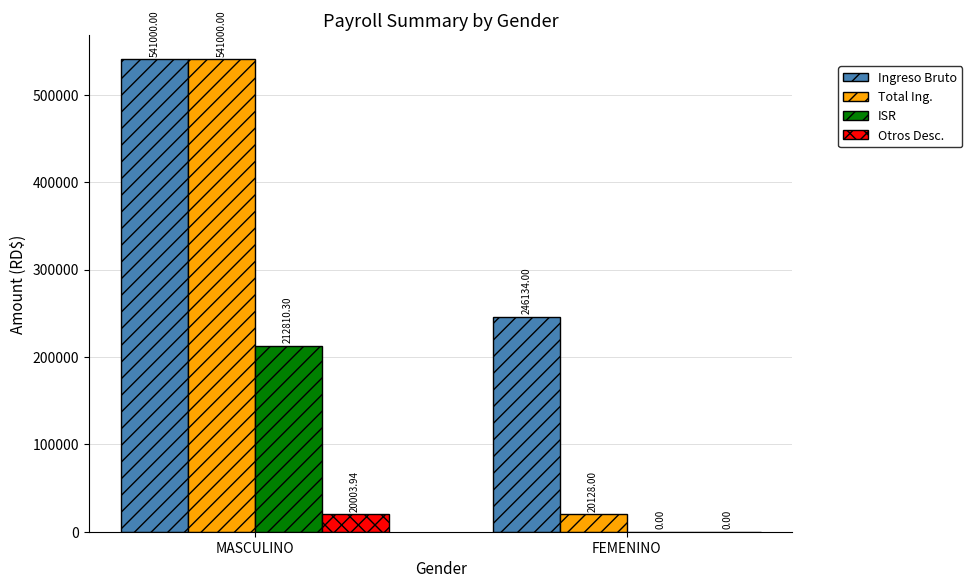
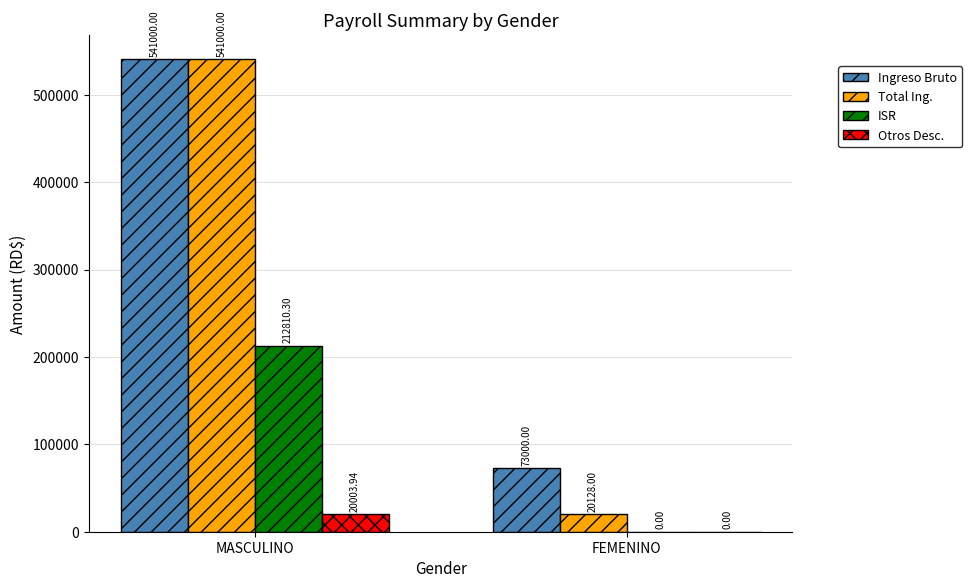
Ingreso Bruto, FEMENINO: 246134.00 -> 73000.00
